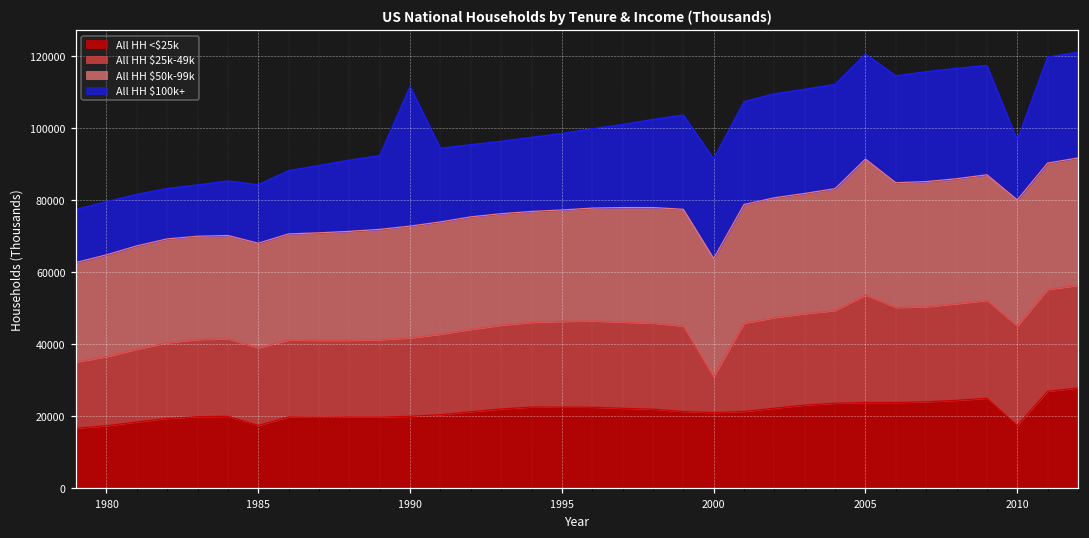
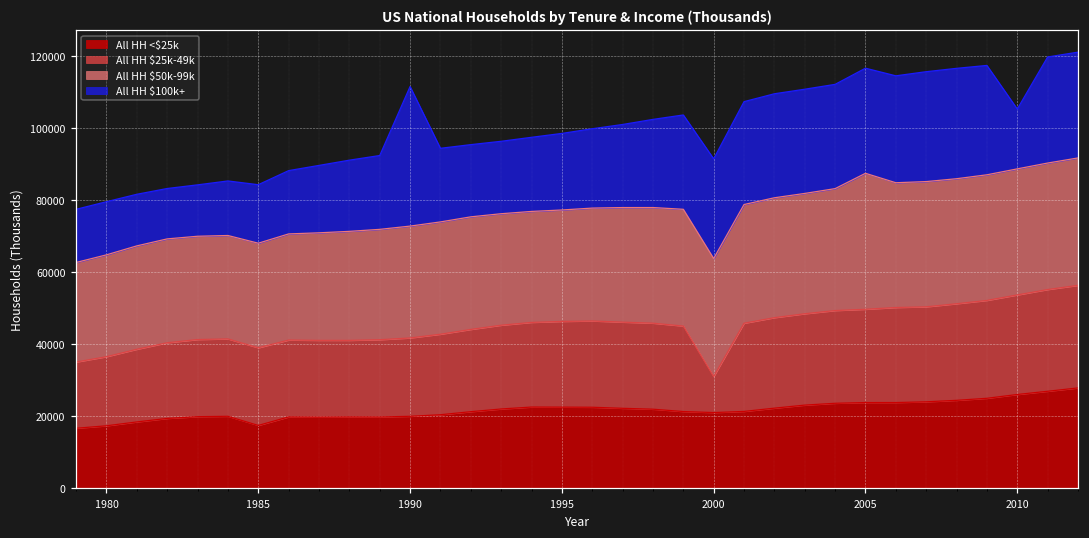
All HH $25k-49k, 2005: 30000 -> 26000
All HH <$25k, 2010: 17000 -> 26000
